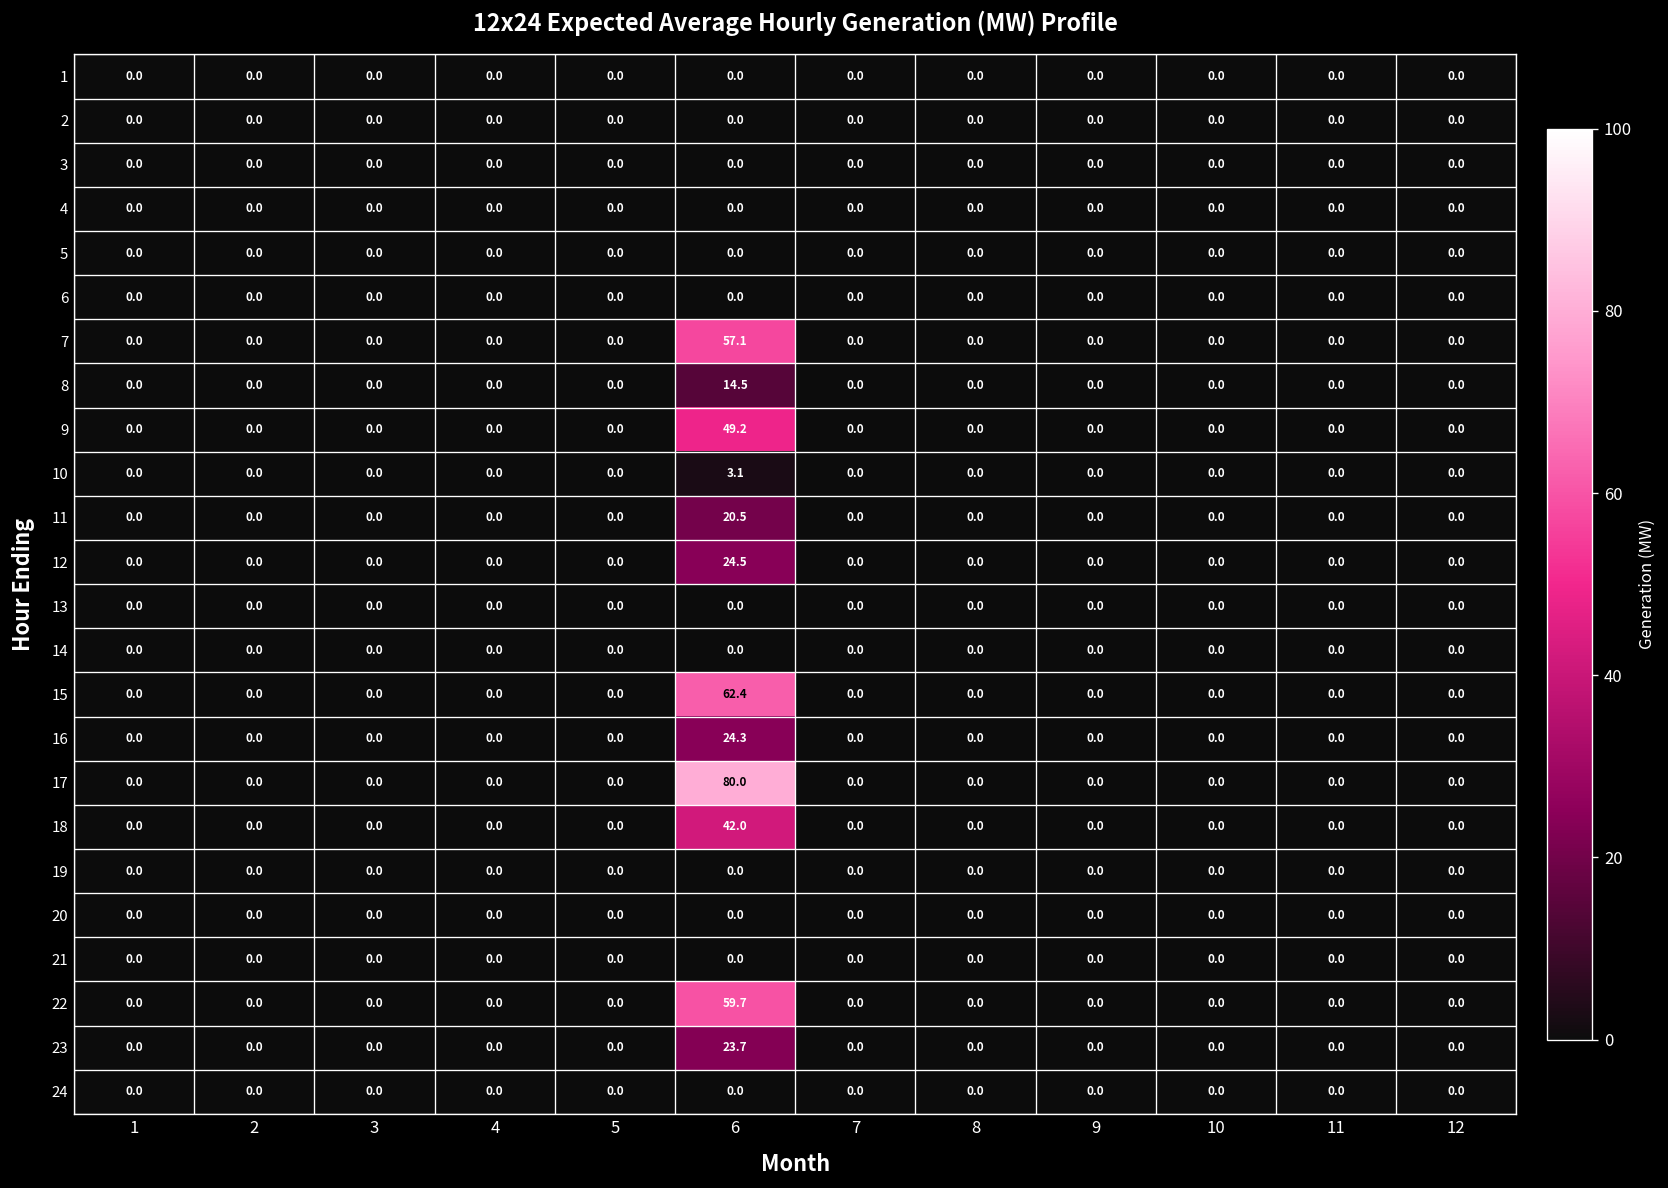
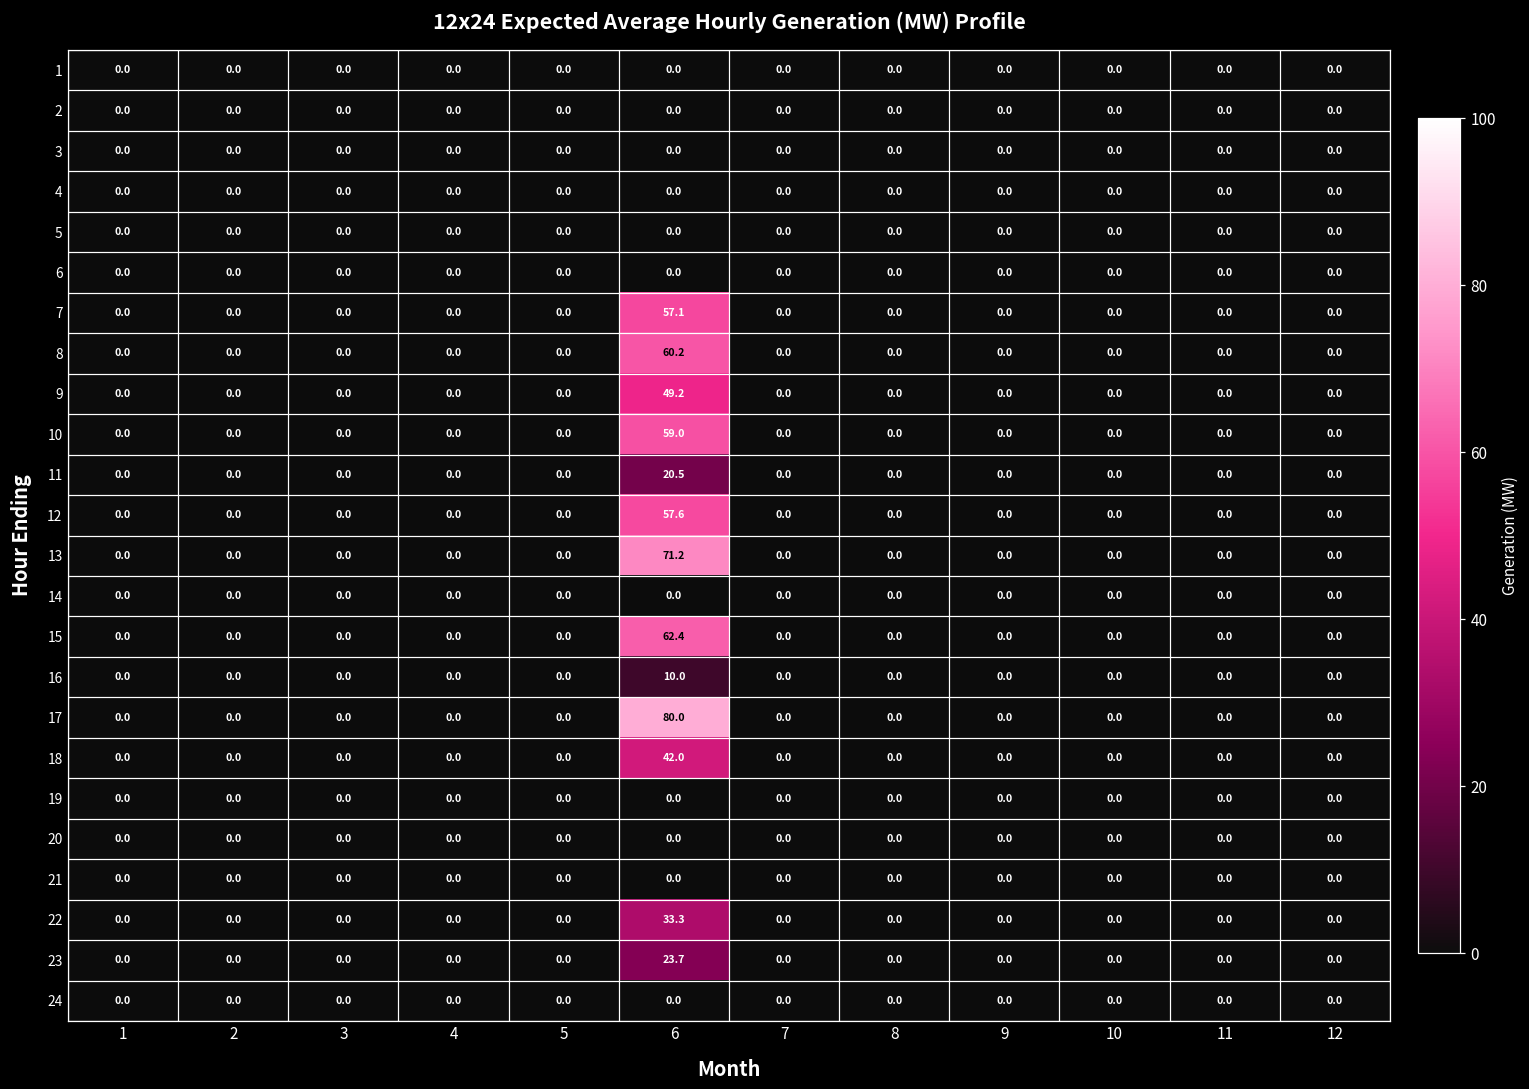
8, 6: 14.5 -> 60.2
10, 6: 3.1 -> 59.0
12, 6: 24.5 -> 57.6
13, 6: 0.0 -> 71.2
16, 6: 24.3 -> 10.0
22, 6: 59.7 -> 33.3
